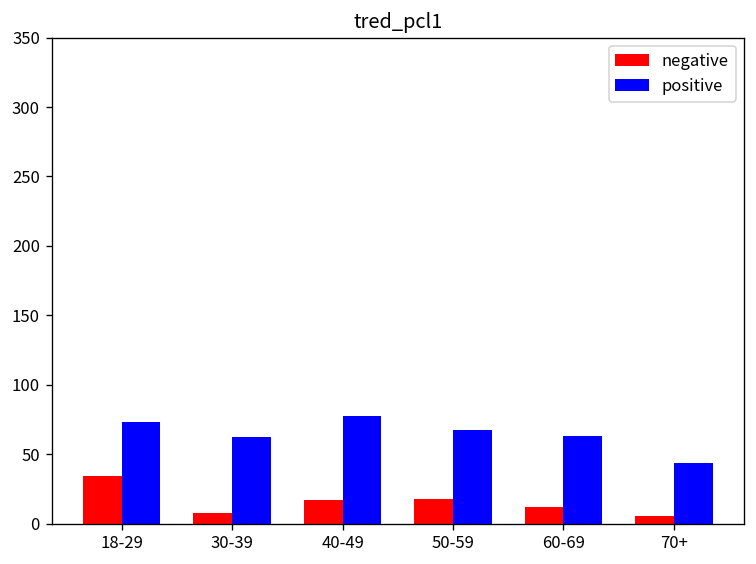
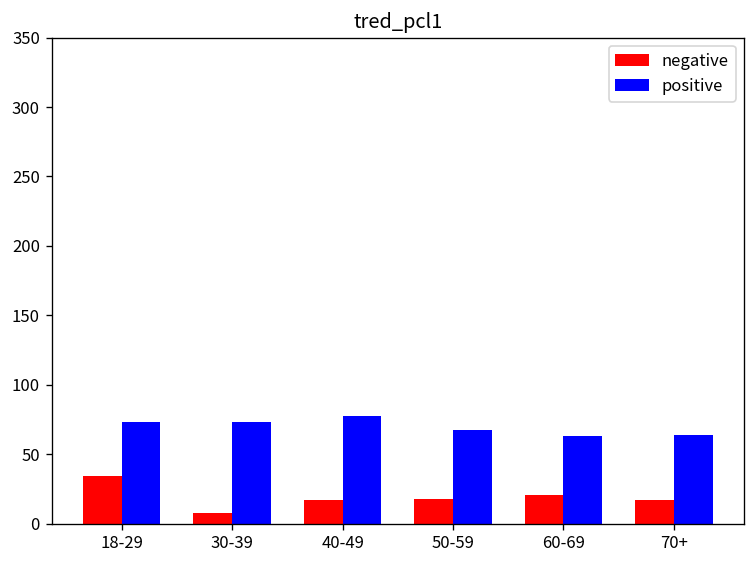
positive, 30-39: 62 -> 73
negative, 60-69: 12 -> 21
negative, 70+: 5 -> 17
positive, 70+: 43 -> 64
